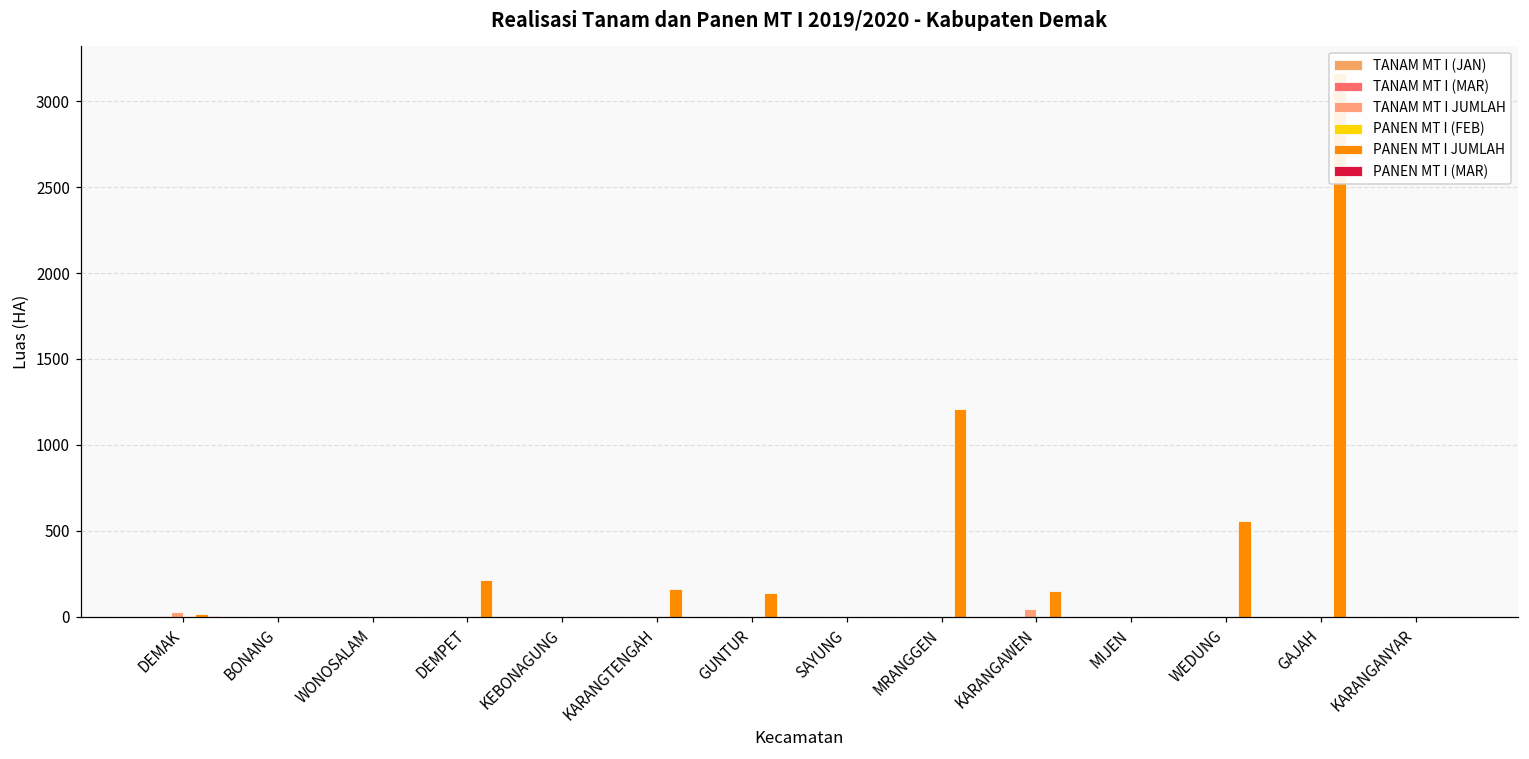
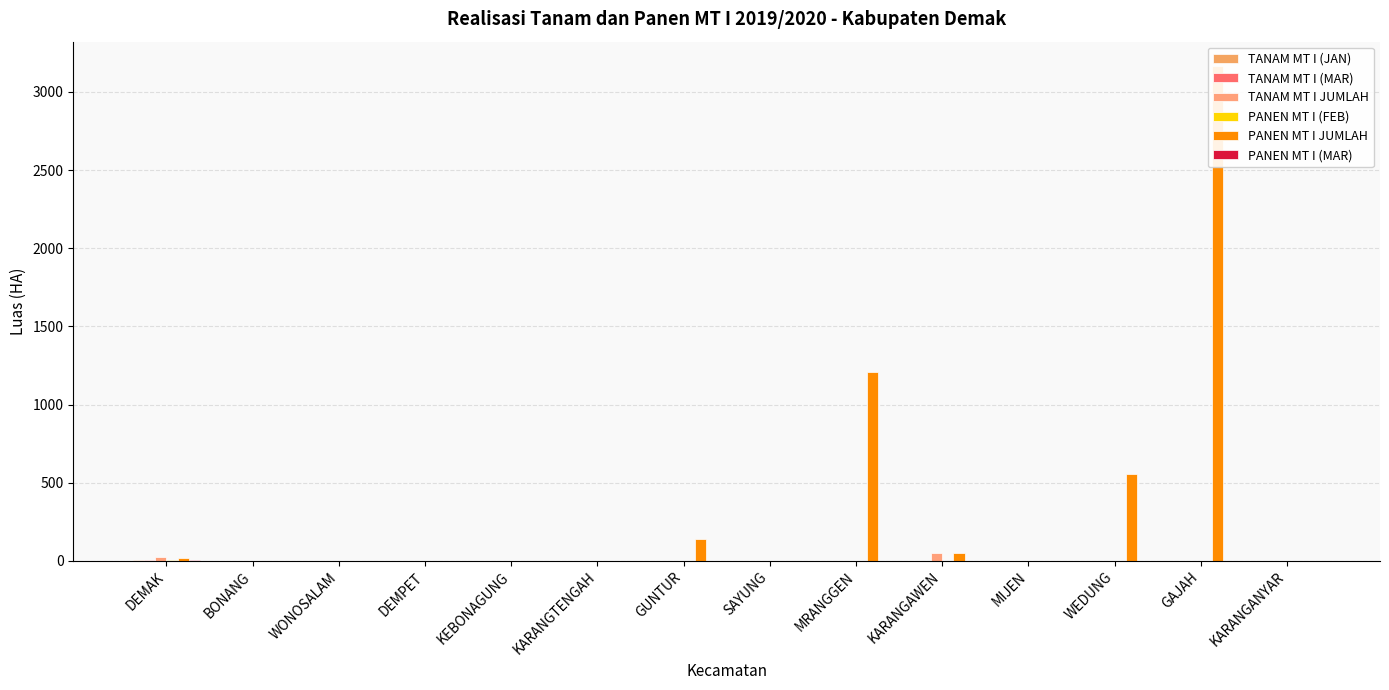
PANEN MT I JUMLAH, DEMPET: 220 -> 0
PANEN MT I JUMLAH, KARANGTENGAH: 160 -> 0
PANEN MT I JUMLAH, KARANGAWEN: 150 -> 50
